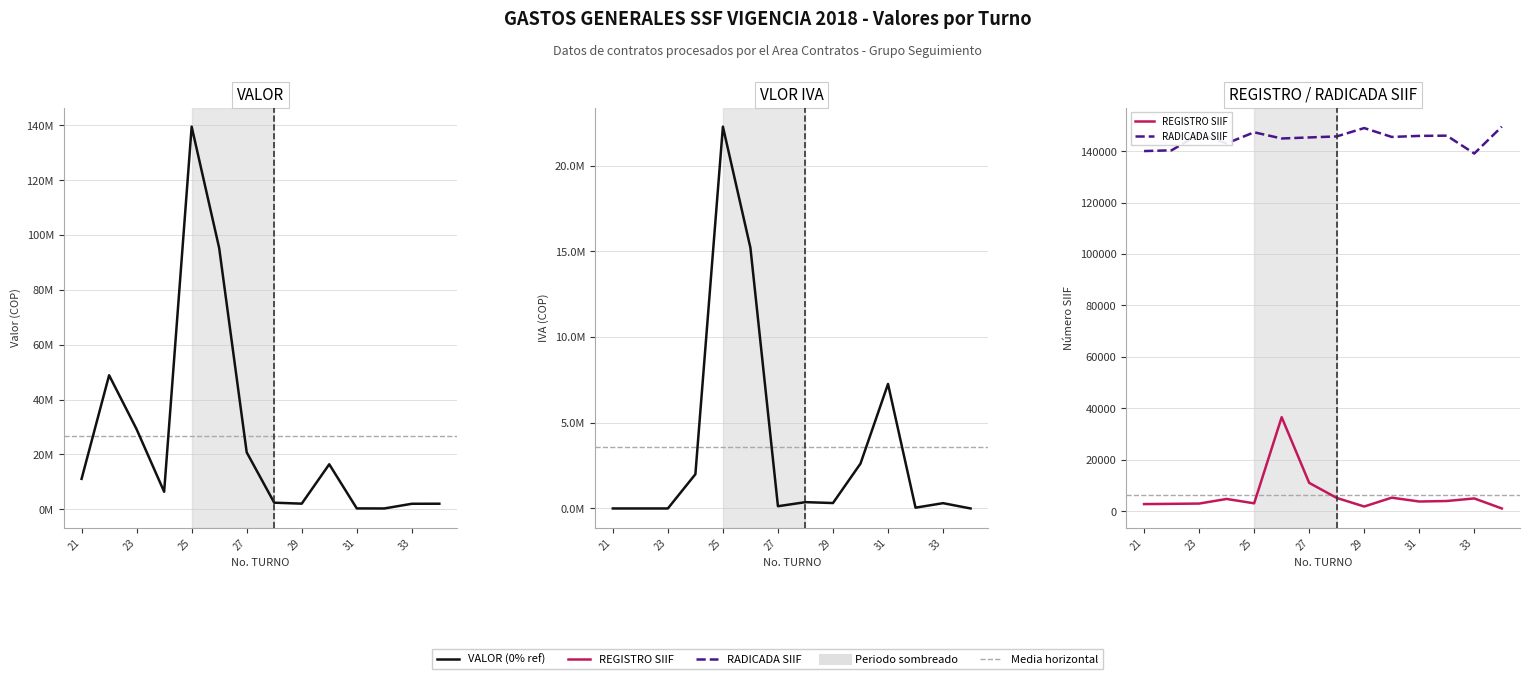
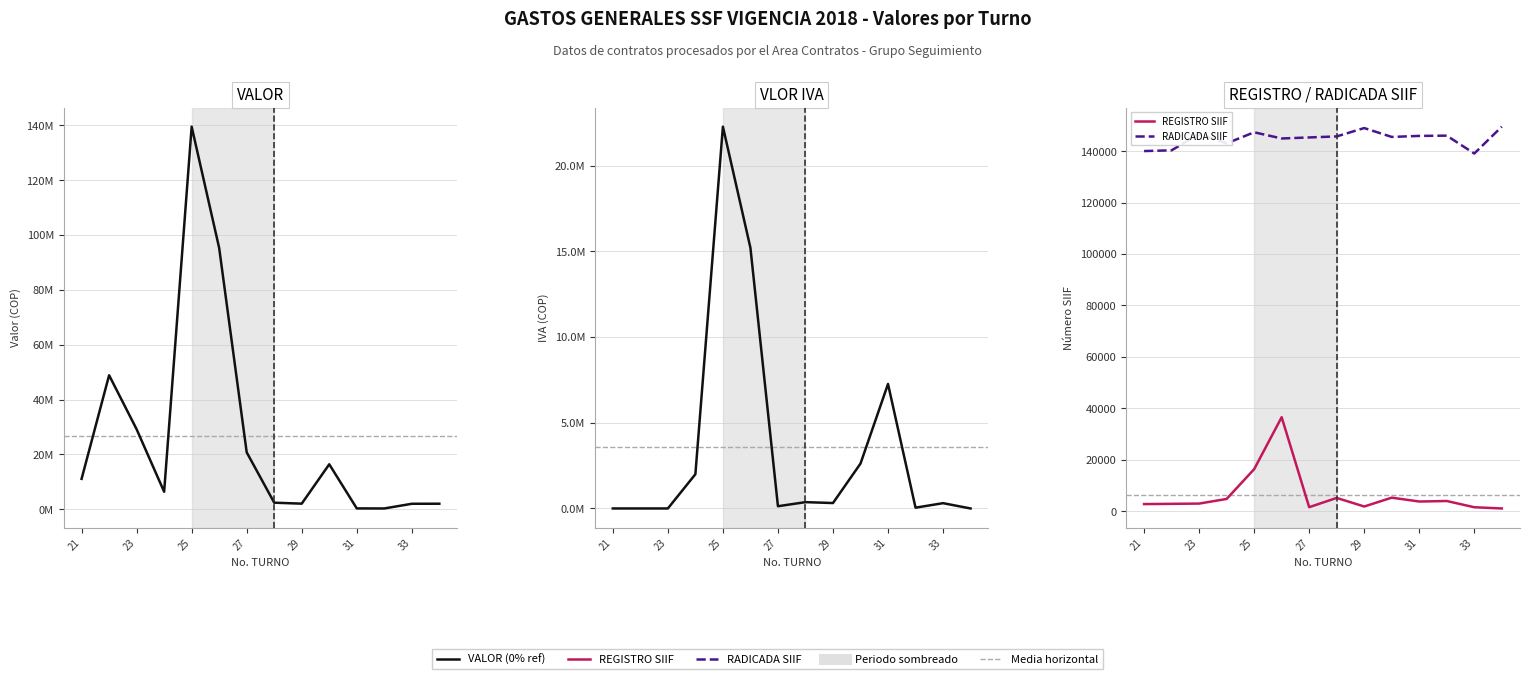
REGISTRO / RADICADA SIIF, REGISTRO SIIF, 25: 3000 -> 16000
REGISTRO / RADICADA SIIF, REGISTRO SIIF, 27: 11000 -> 2000
REGISTRO / RADICADA SIIF, REGISTRO SIIF, 33: 5000 -> 1000
